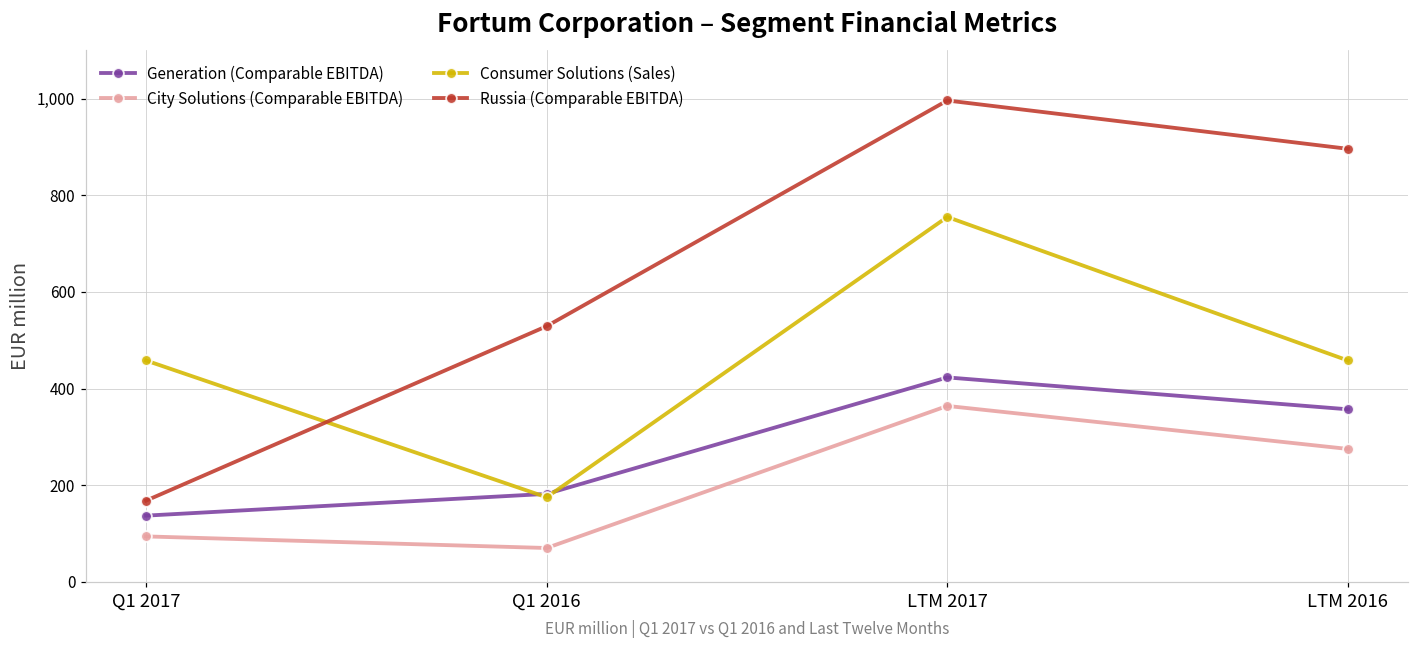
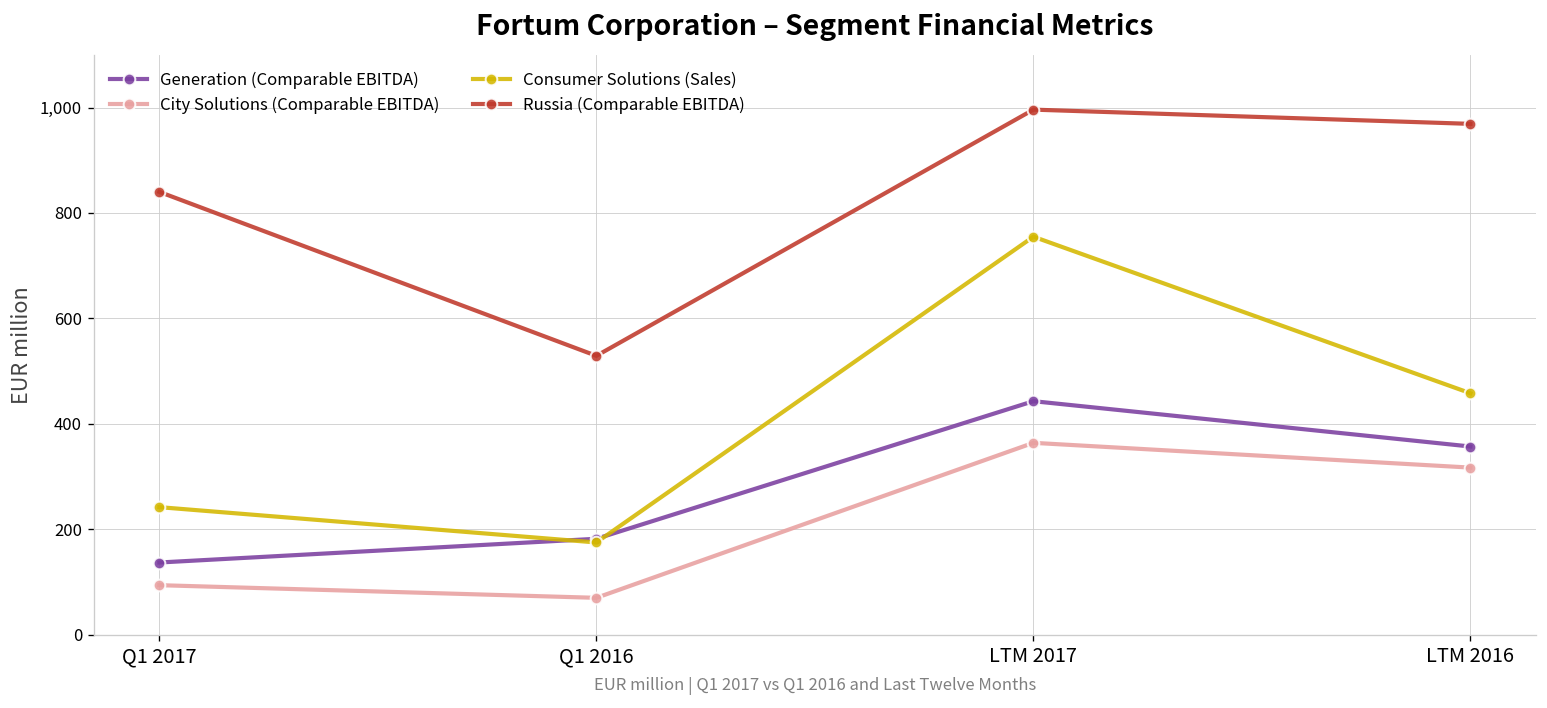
Consumer Solutions (Sales), Q1 2017: 460 -> 240
Russia (Comparable EBITDA), Q1 2017: 170 -> 840
Generation (Comparable EBITDA), LTM 2017: 420 -> 440
City Solutions (Comparable EBITDA), LTM 2016: 280 -> 320
Russia (Comparable EBITDA), LTM 2016: 900 -> 970
